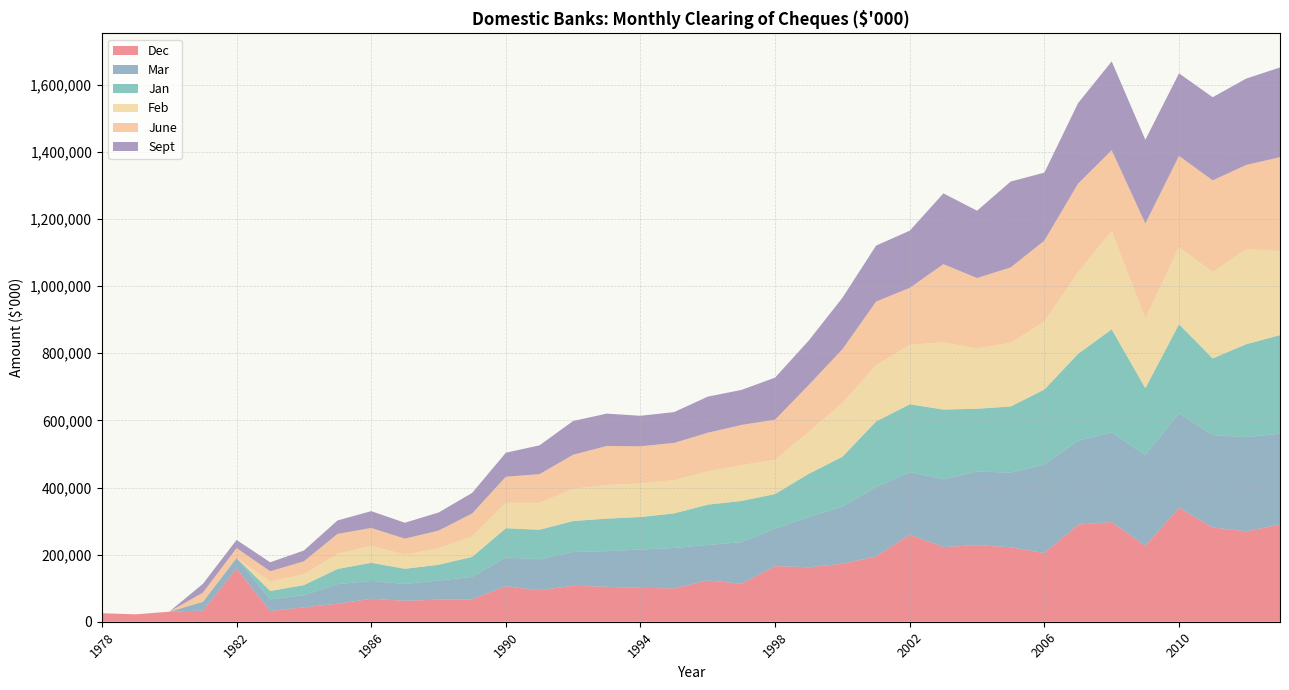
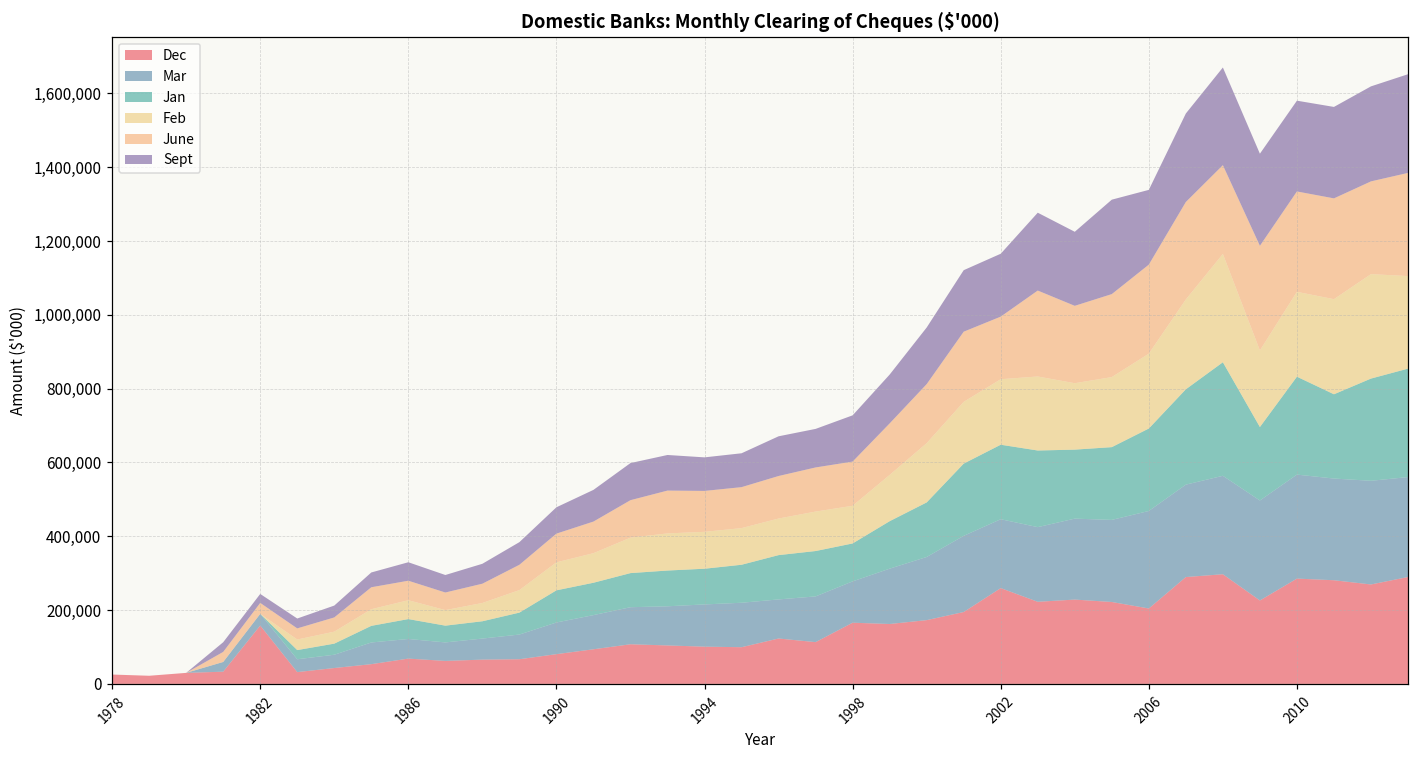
Dec, 1990: 110,000 -> 80,000
Dec, 2010: 340,000 -> 290,000
